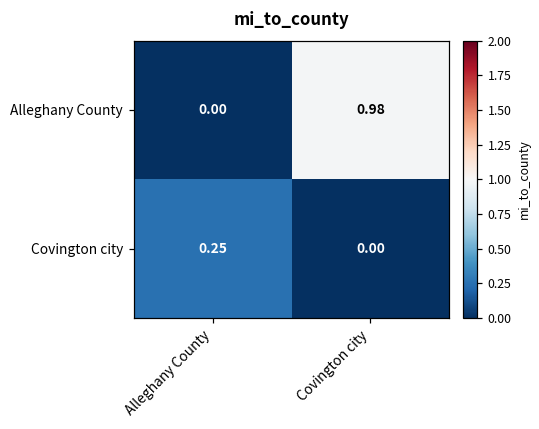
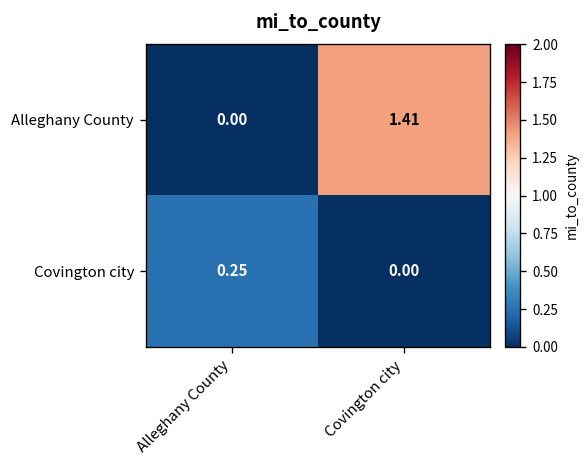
Alleghany County, Covington city: 0.98 -> 1.41
